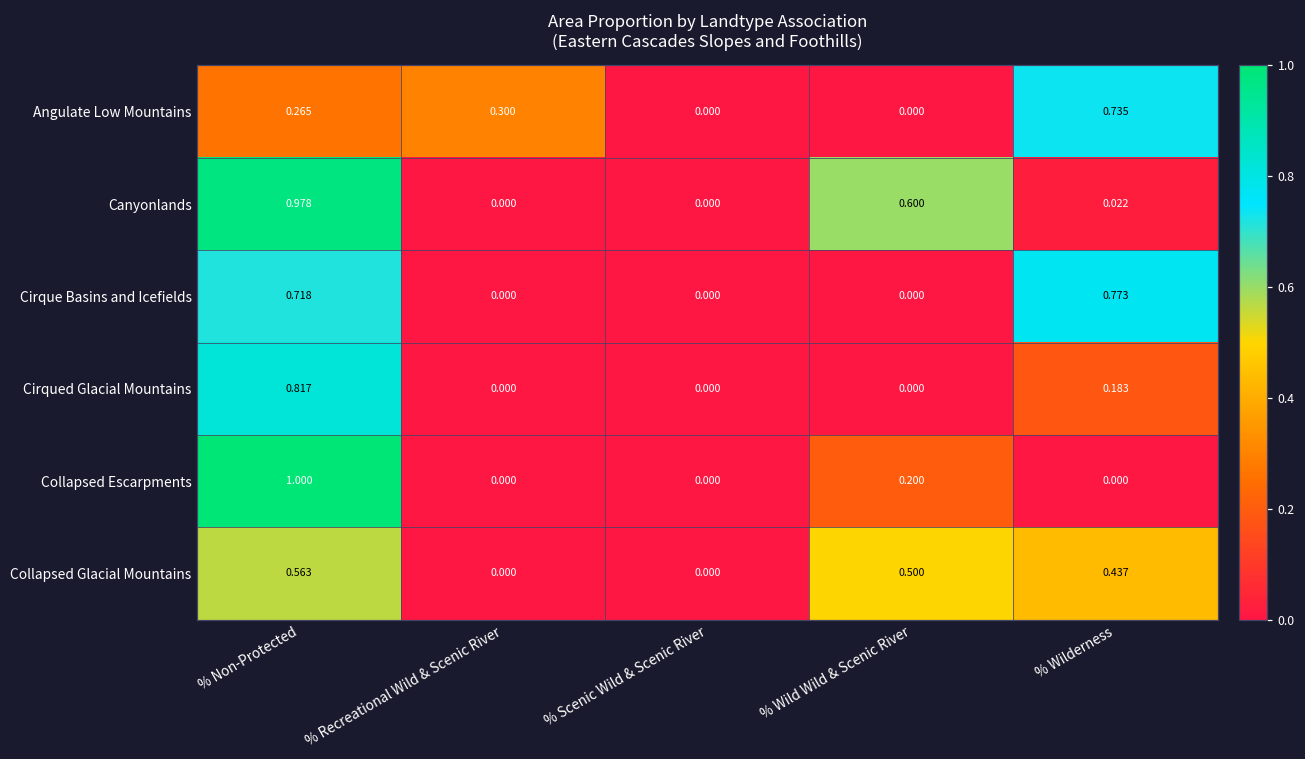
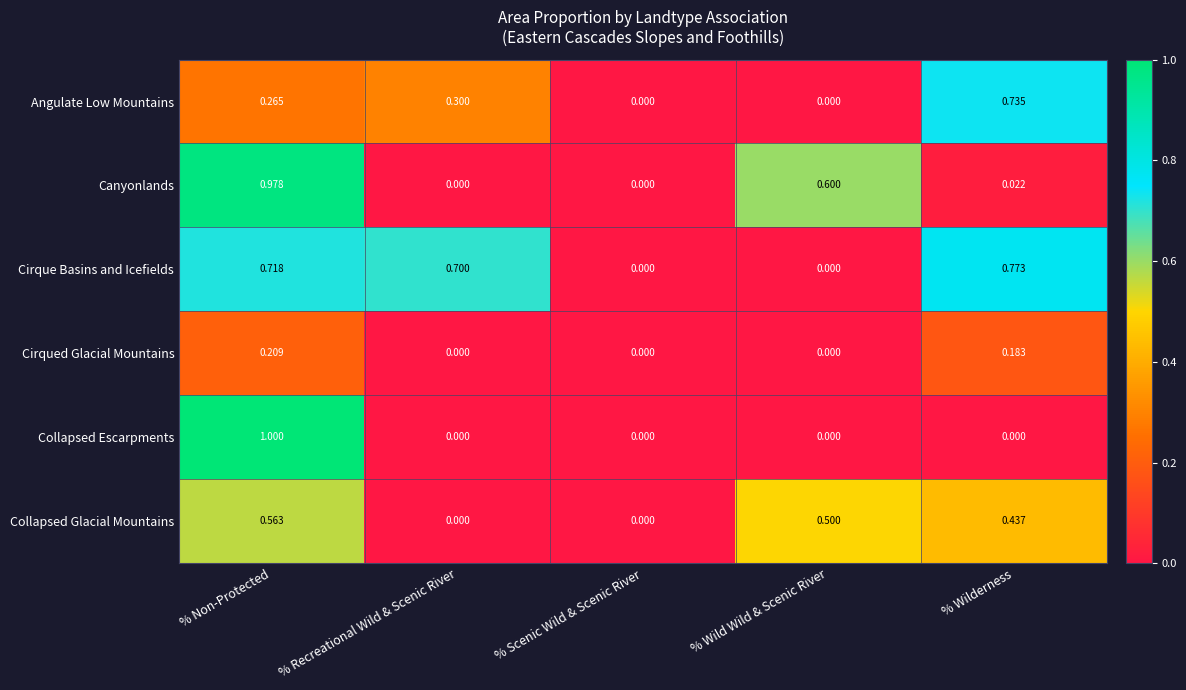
Cirque Basins and Icefields, % Recreational Wild & Scenic River: 0.000 -> 0.700
Cirqued Glacial Mountains, % Non-Protected: 0.817 -> 0.209
Collapsed Escarpments, % Wild Wild & Scenic River: 0.200 -> 0.000
